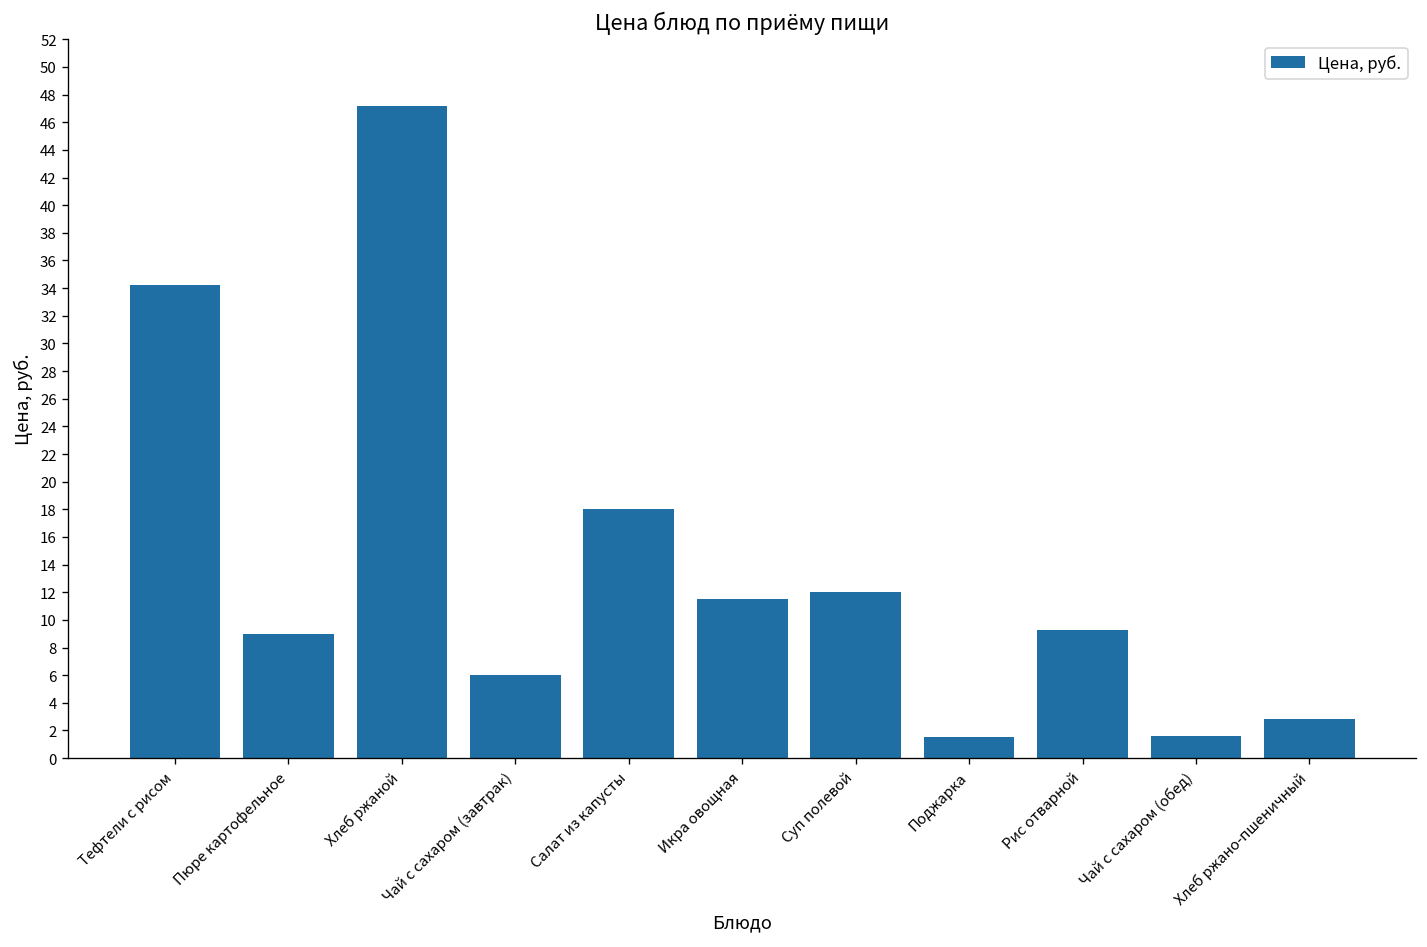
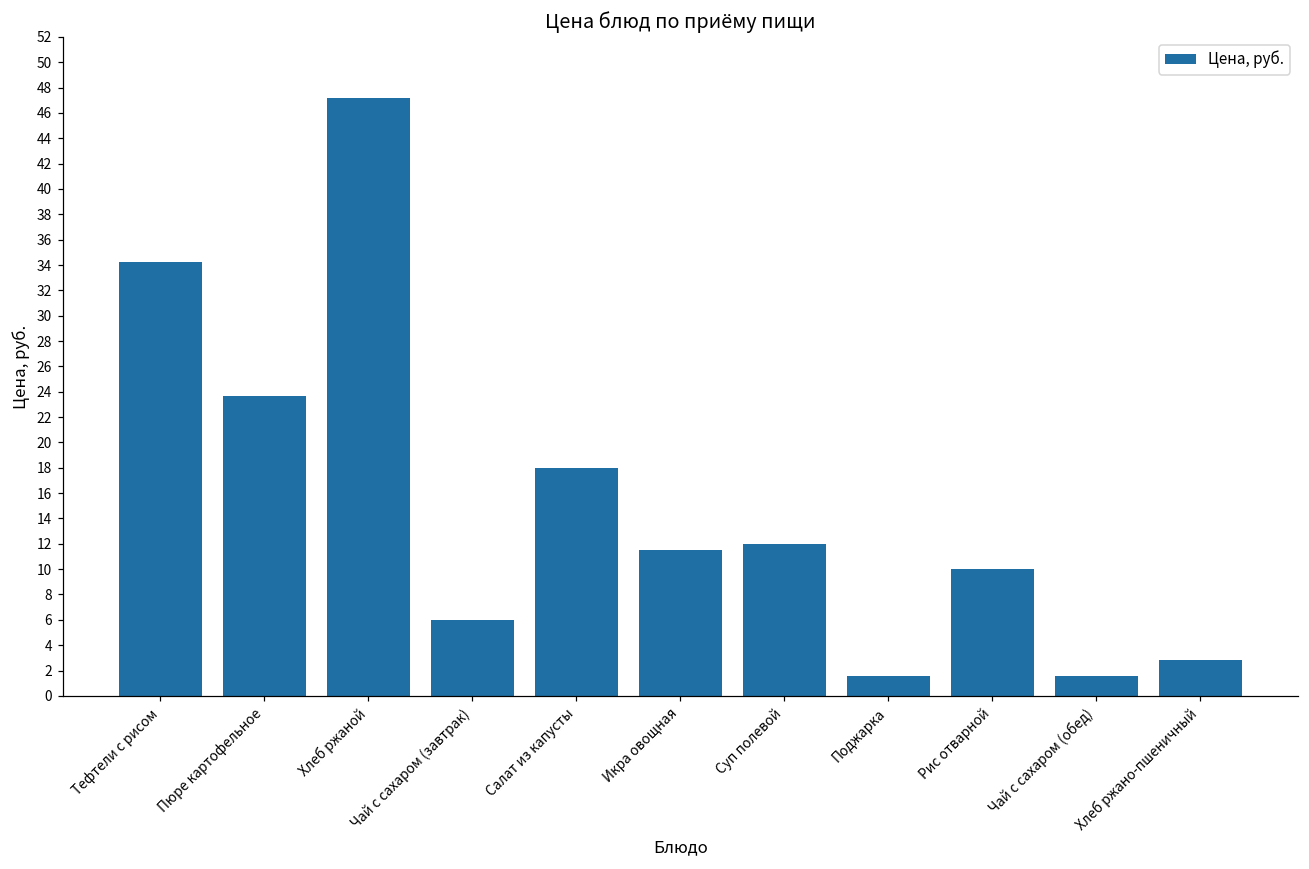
Пюре картофельное: 9.0 -> 23.7
Рис отварной: 9.3 -> 10.0
